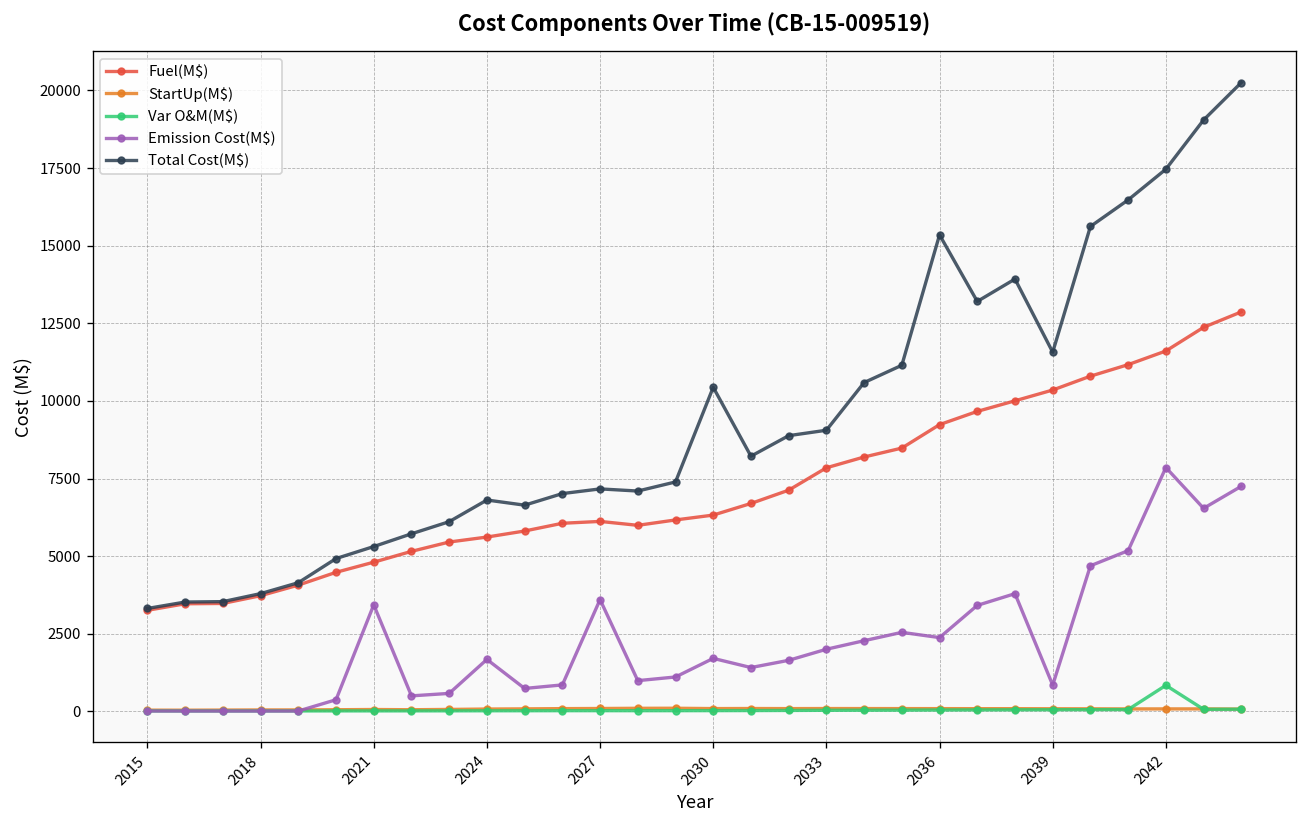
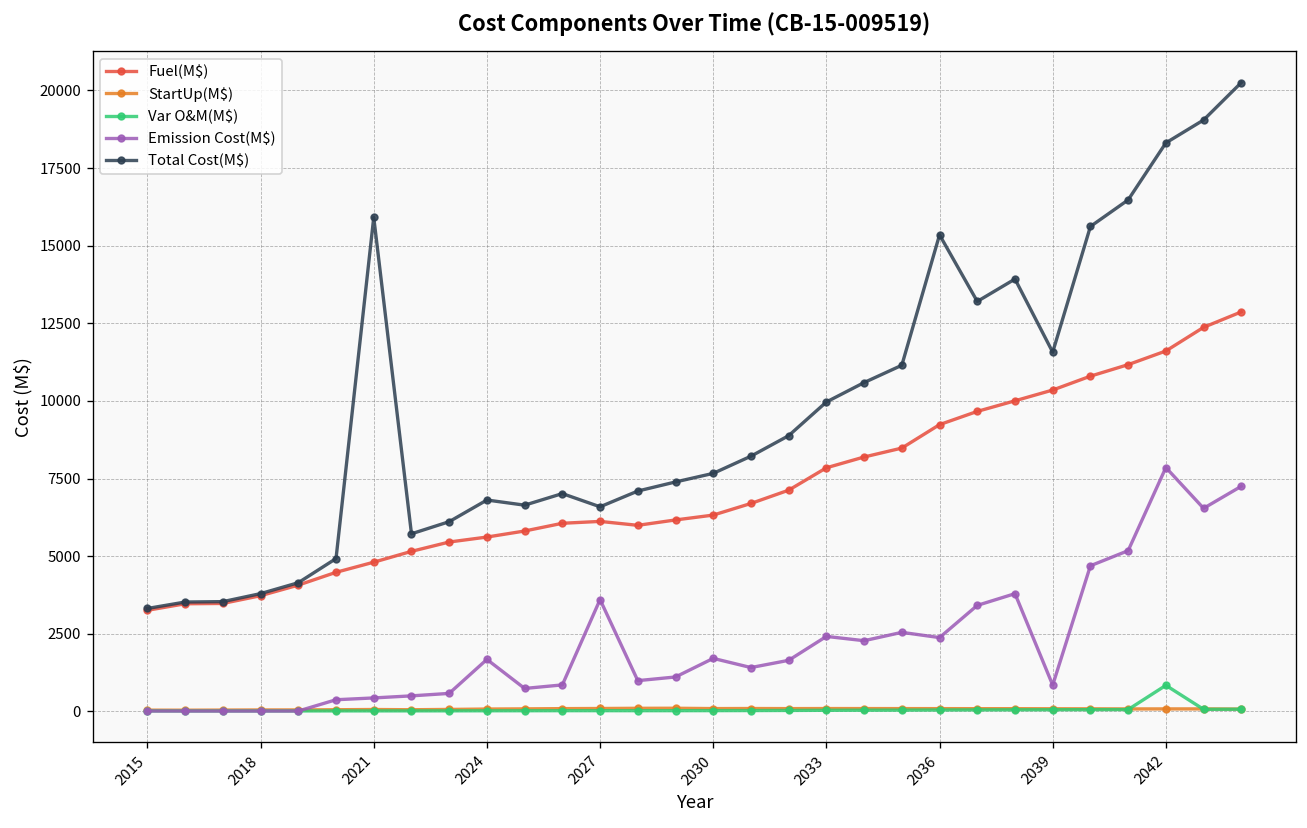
Emission Cost(M$), 2021: 3400 -> 400
Total Cost(M$), 2021: 5300 -> 15900
Total Cost(M$), 2027: 7200 -> 6600
Total Cost(M$), 2030: 10400 -> 7700
Emission Cost(M$), 2033: 2000 -> 2400
Total Cost(M$), 2033: 9100 -> 10000
Total Cost(M$), 2042: 17500 -> 18300
